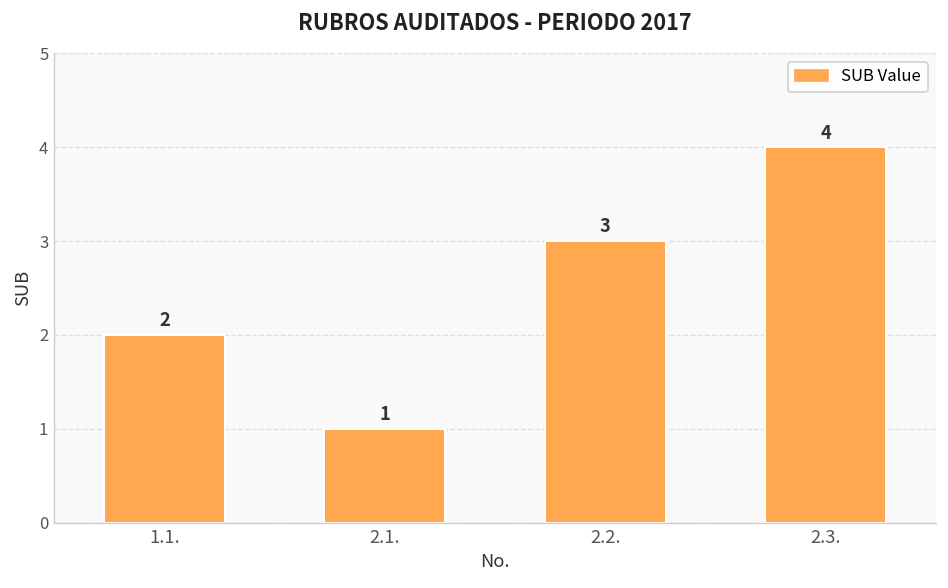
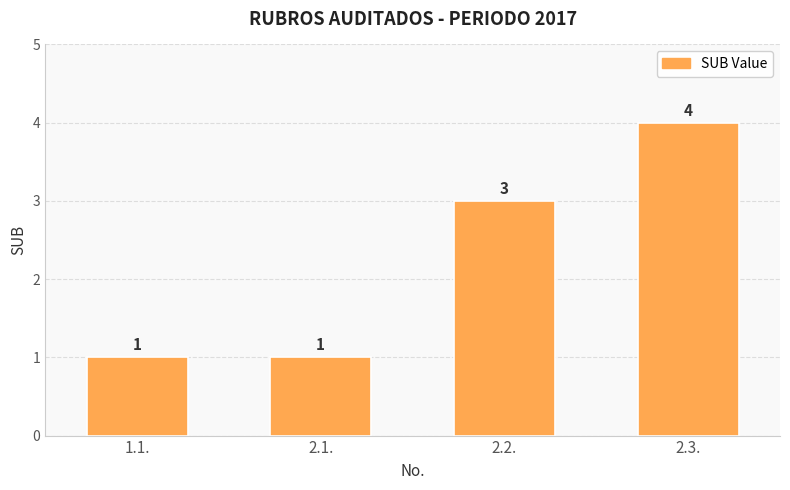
1.1.: 2 -> 1
